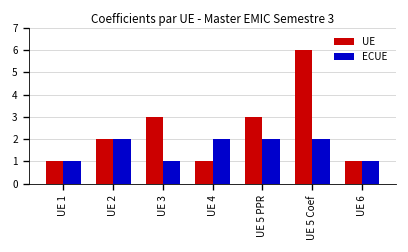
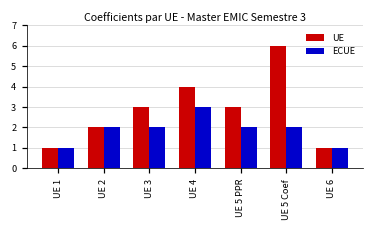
ECUE, UE 3: 1 -> 2
UE, UE 4: 1 -> 4
ECUE, UE 4: 2 -> 3
